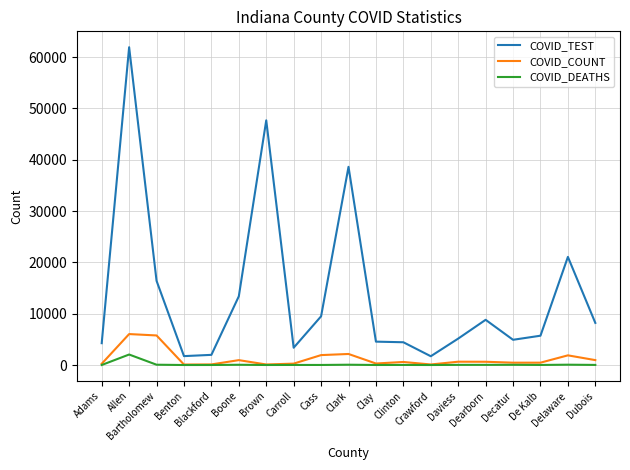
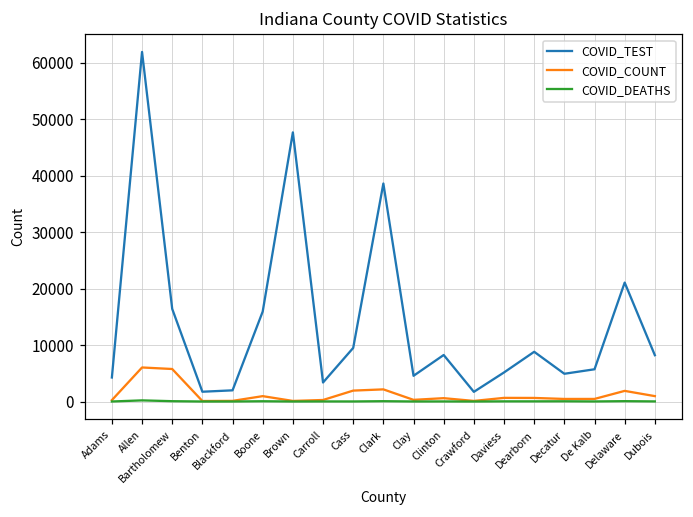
COVID_DEATHS, Allen: 2000 -> 0
COVID_TEST, Boone: 13000 -> 16000
COVID_TEST, Clinton: 4000 -> 8000
